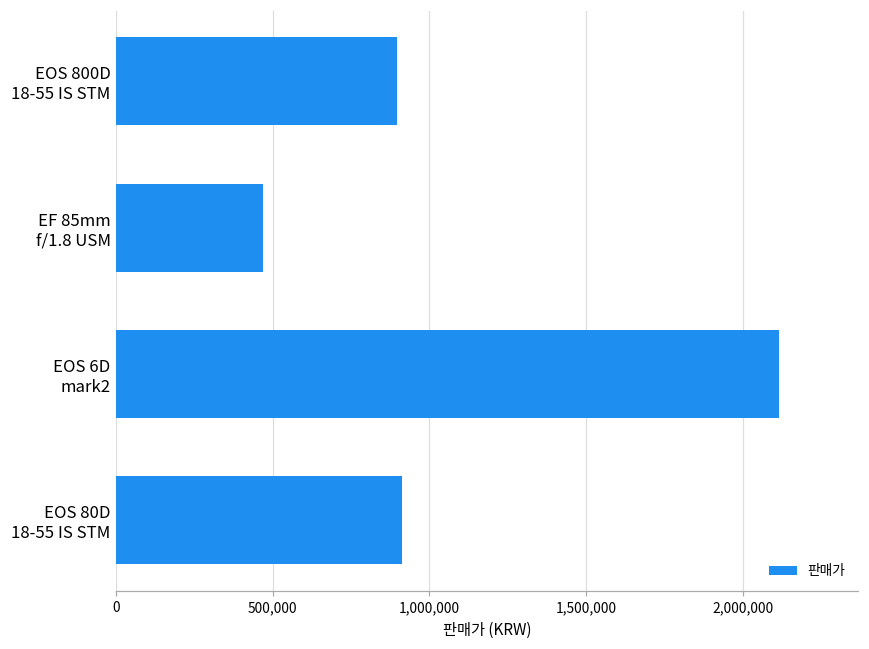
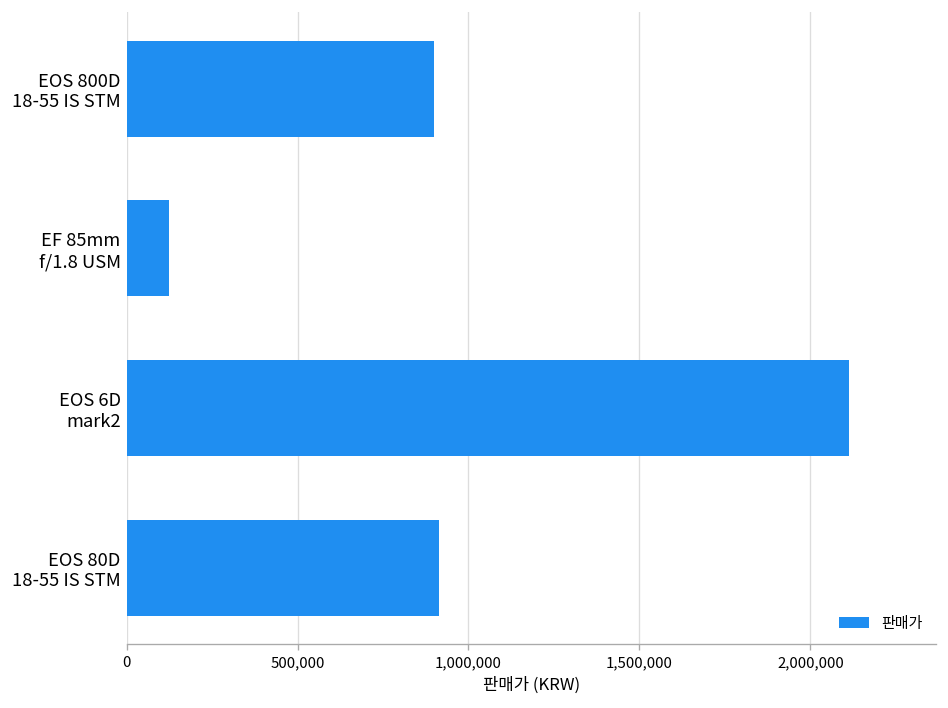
EF 85mm f/1.8 USM: 470,000 -> 120,000
